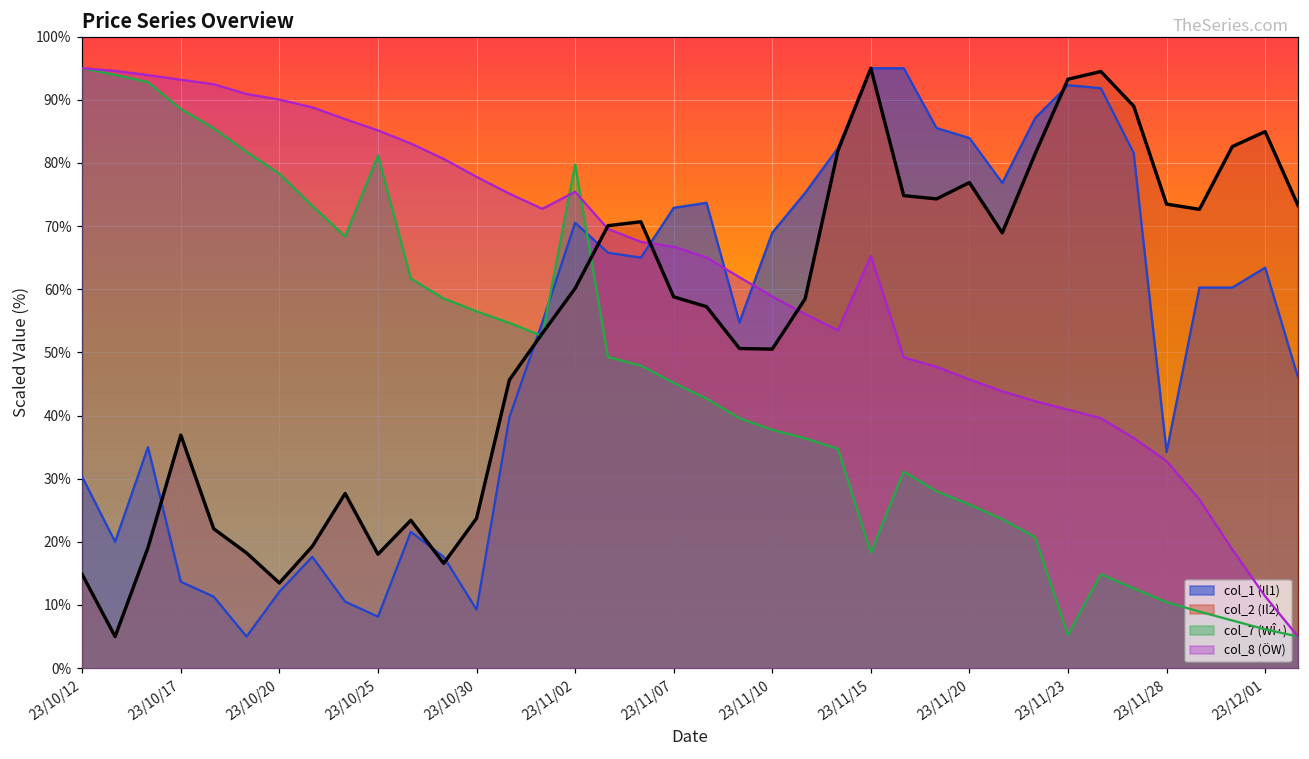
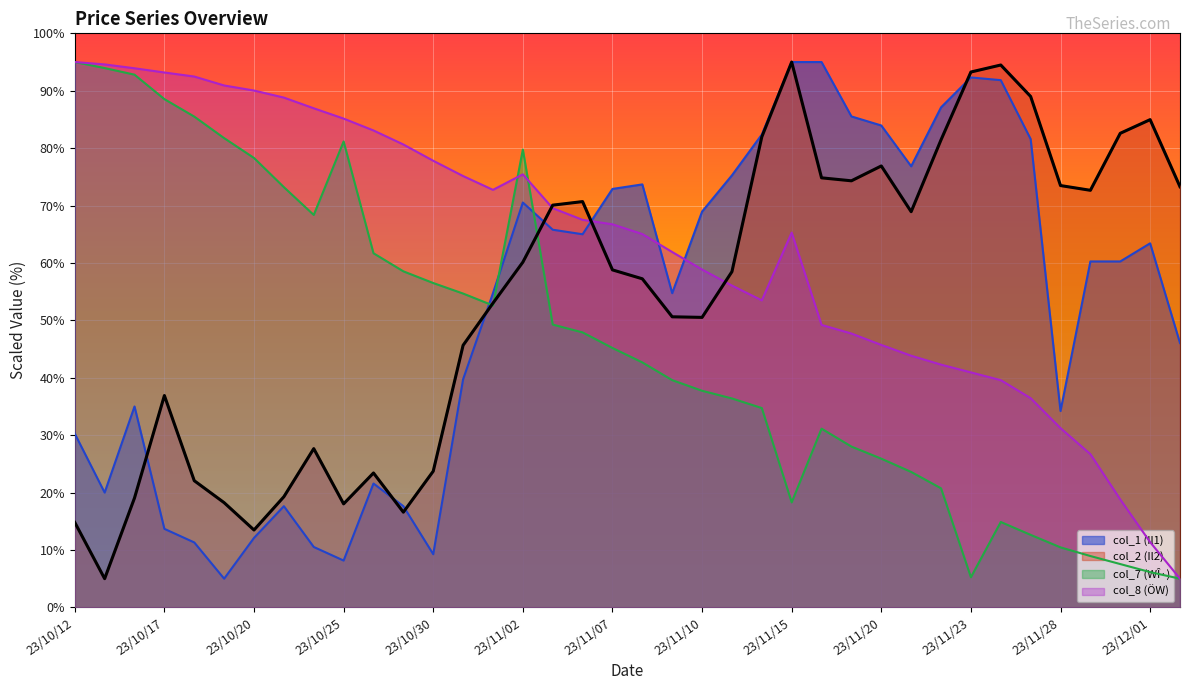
col_8 (ÖW), 23/11/28: 33% -> 31%
